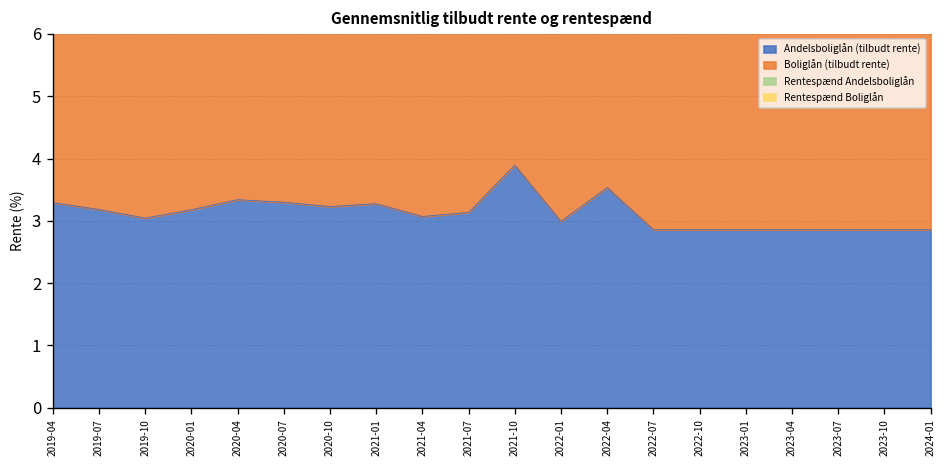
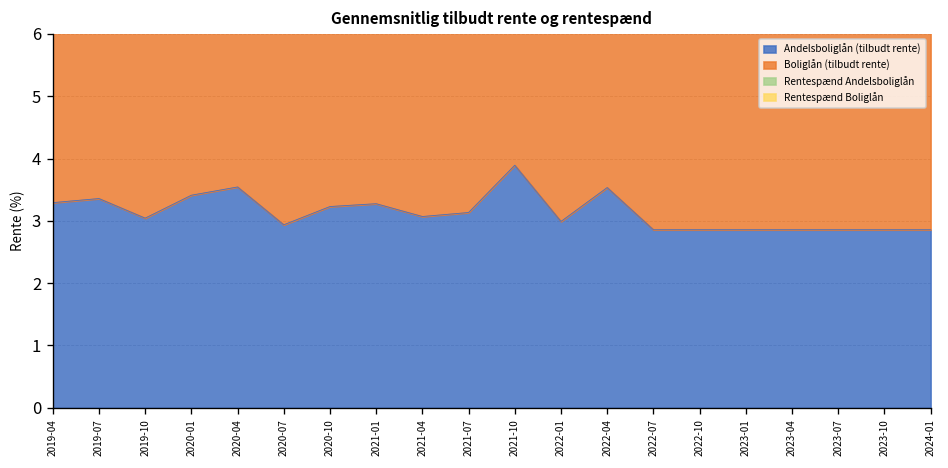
Andelsboliglån (tilbudt rente), 2019-07: 3.2 -> 3.4
Andelsboliglån (tilbudt rente), 2020-01: 3.2 -> 3.4
Andelsboliglån (tilbudt rente), 2020-04: 3.3 -> 3.5
Andelsboliglån (tilbudt rente), 2020-07: 3.3 -> 2.9
